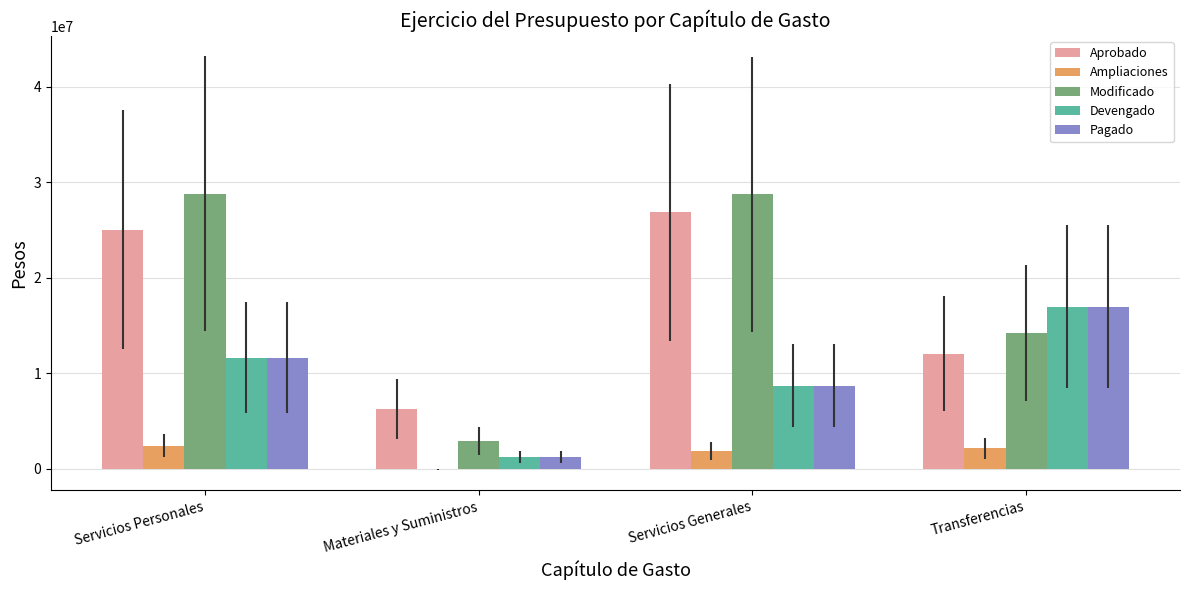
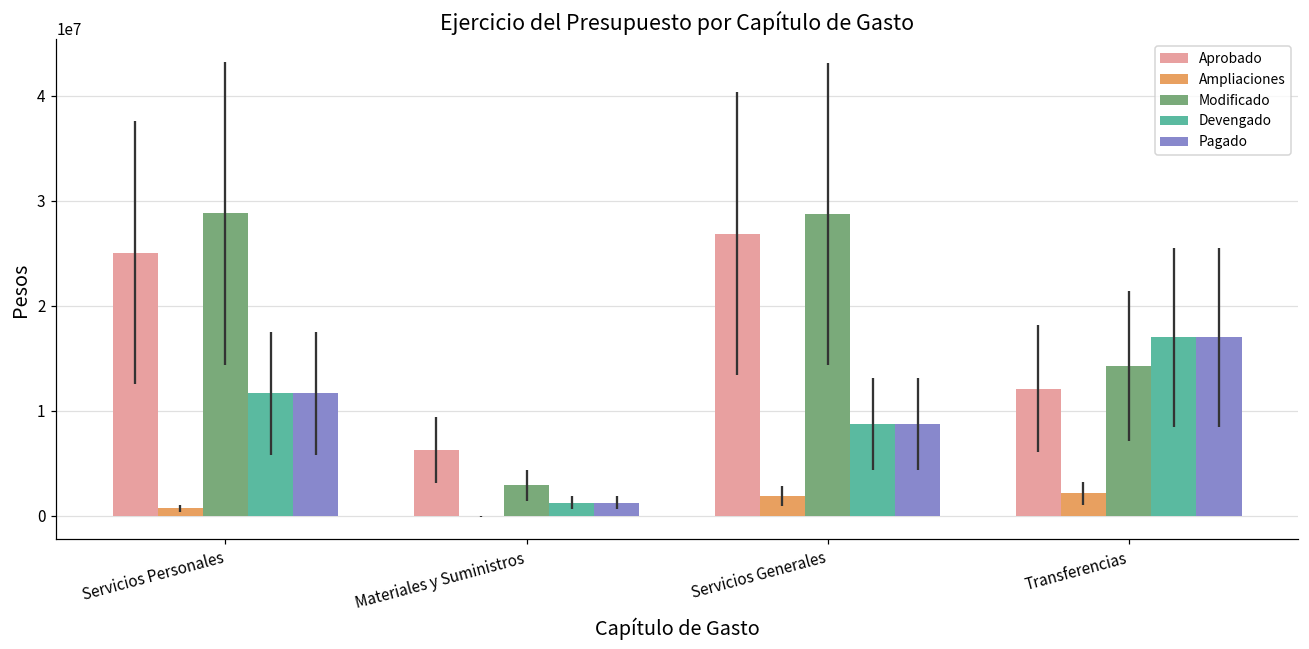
Ampliaciones, Servicios Personales: 2000000 -> 1000000
